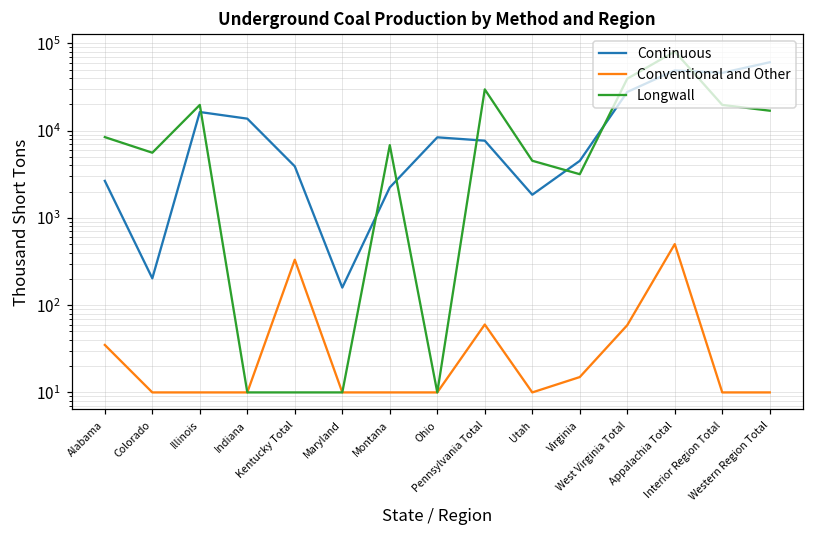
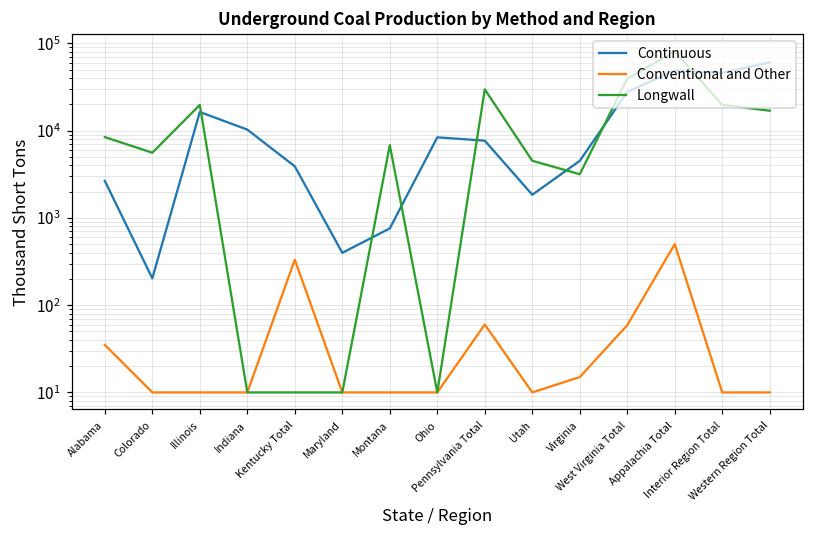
Continuous, Indiana: 14000 -> 10000
Continuous, Maryland: 160 -> 400
Continuous, Montana: 2200 -> 800
